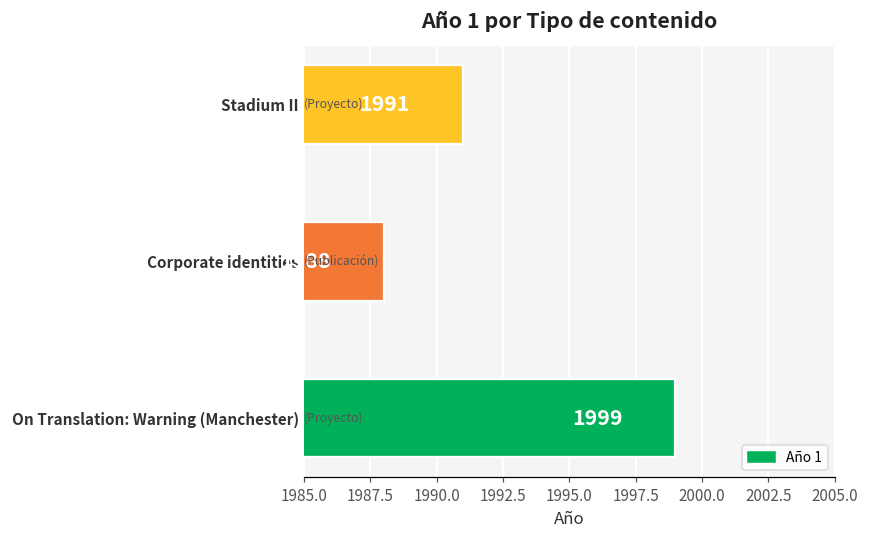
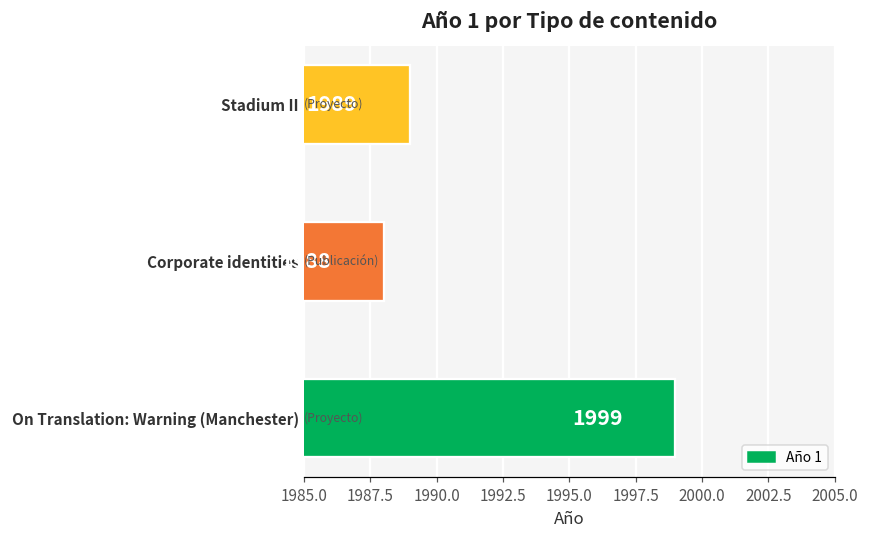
Stadium II: 1991 -> 1989
